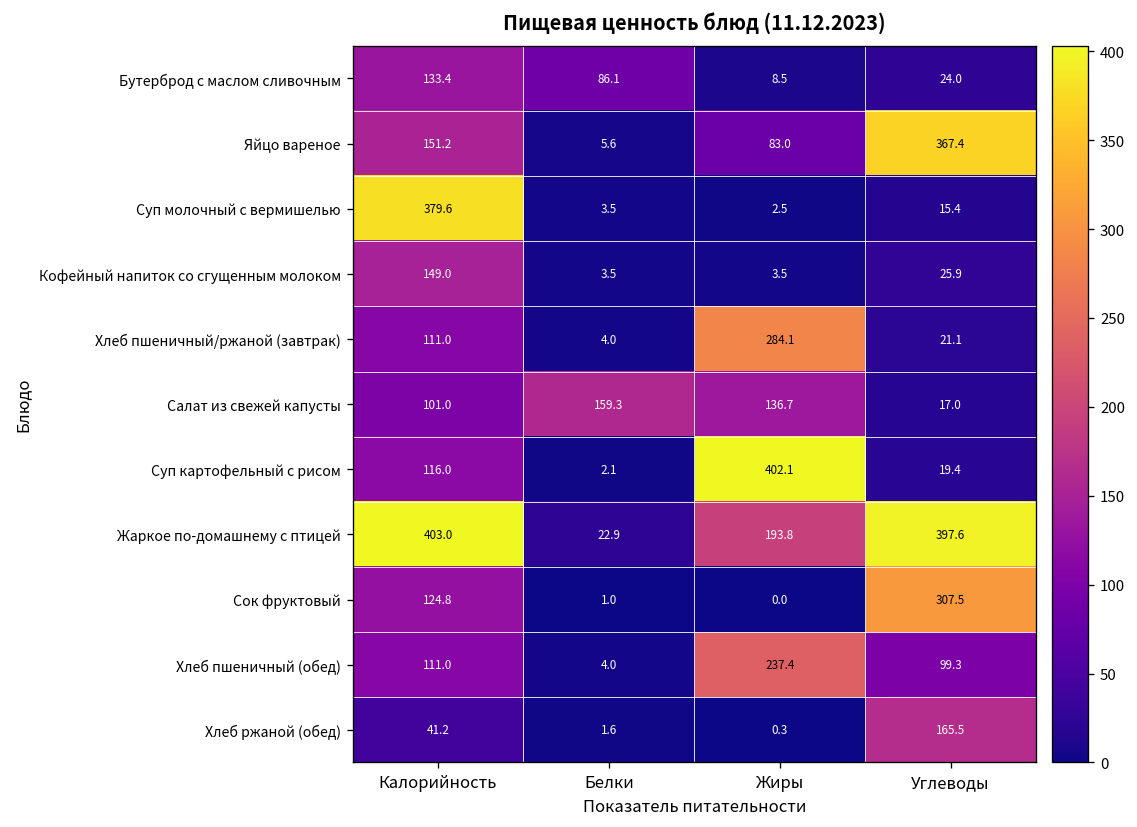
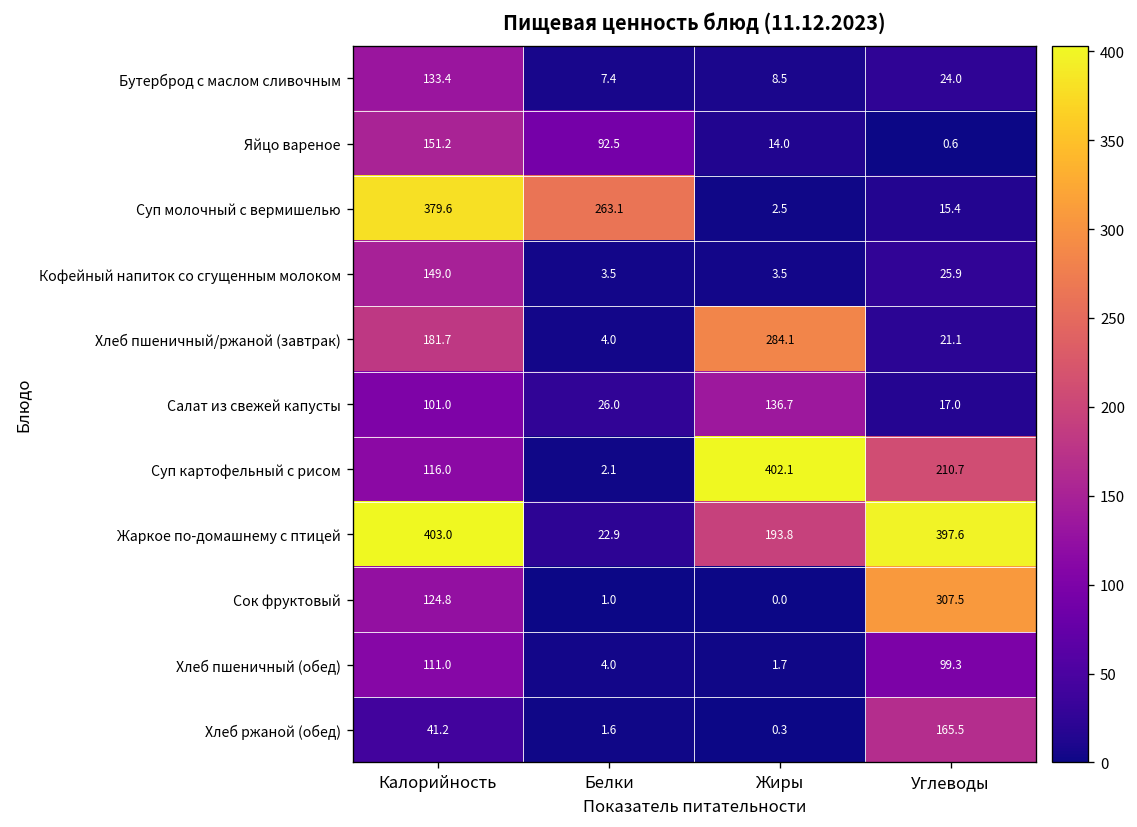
Бутерброд с маслом сливочным, Белки: 86.1 -> 7.4
Яйцо вареное, Белки: 5.6 -> 92.5
Яйцо вареное, Жиры: 83.0 -> 14.0
Яйцо вареное, Углеводы: 367.4 -> 0.6
Суп молочный с вермишелью, Белки: 3.5 -> 263.1
Хлеб пшеничный/ржаной (завтрак), Калорийность: 111.0 -> 181.7
Салат из свежей капусты, Белки: 159.3 -> 26.0
Суп картофельный с рисом, Углеводы: 19.4 -> 210.7
Хлеб пшеничный (обед), Жиры: 237.4 -> 1.7
